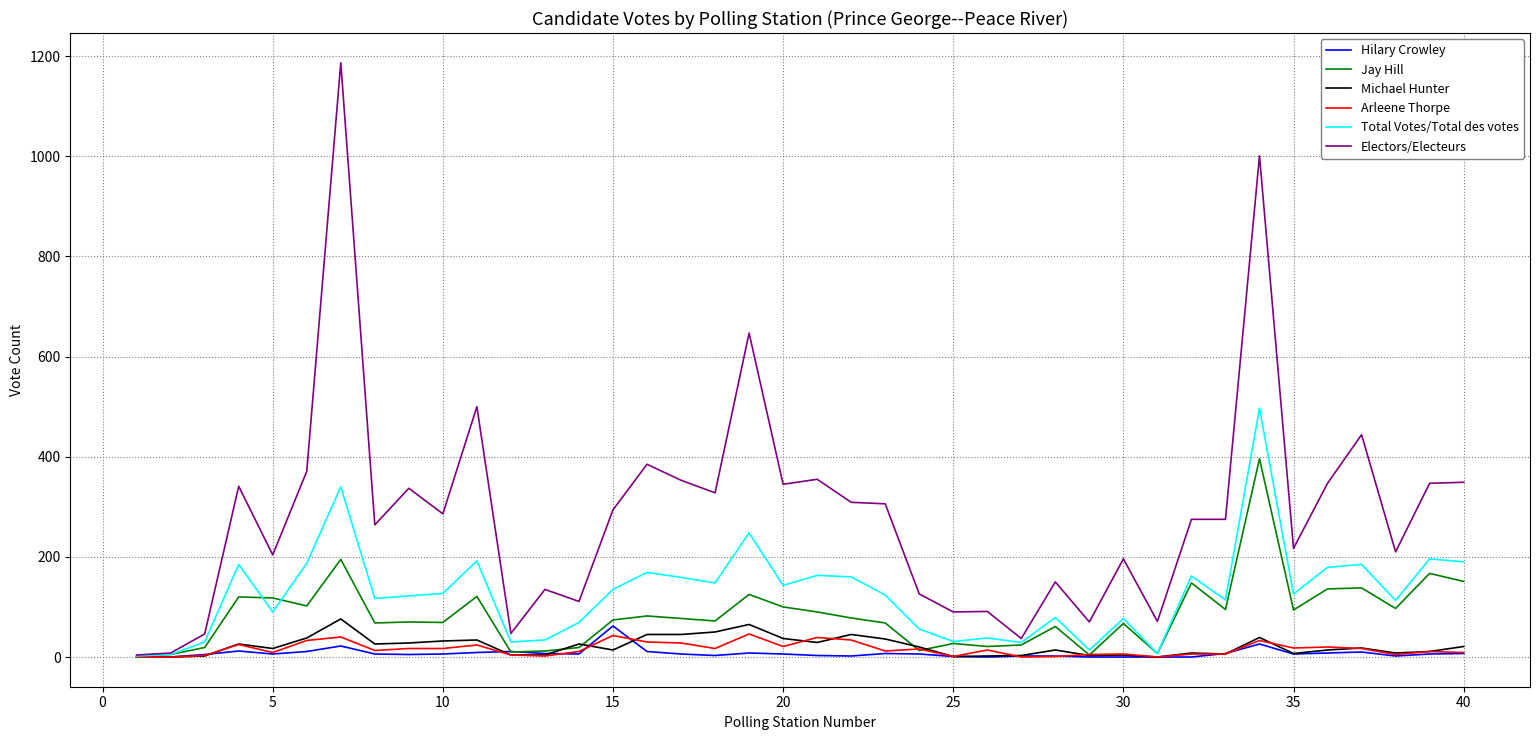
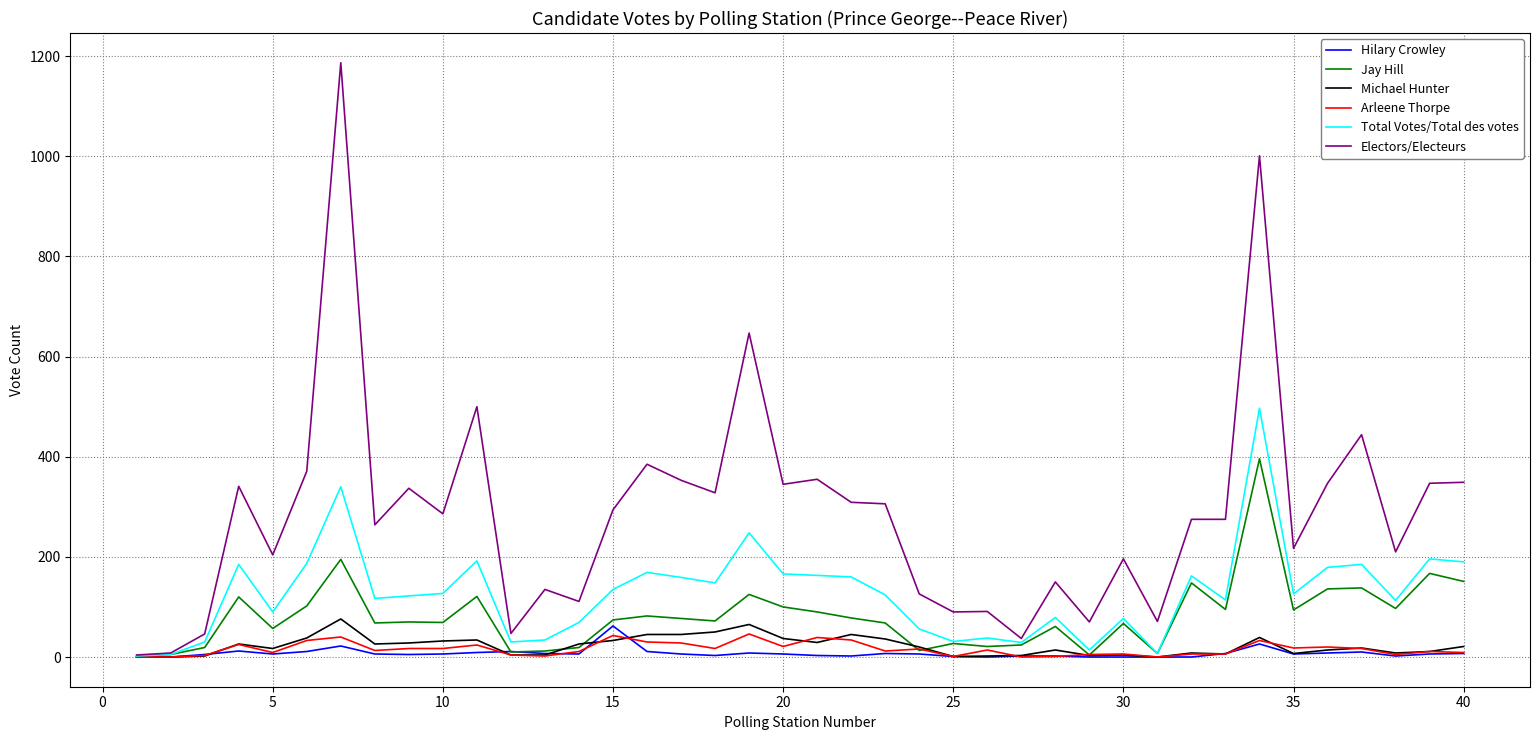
Jay Hill, 5: 120 -> 60
Michael Hunter, 15: 10 -> 30
Total Votes/Total des votes, 20: 140 -> 170
